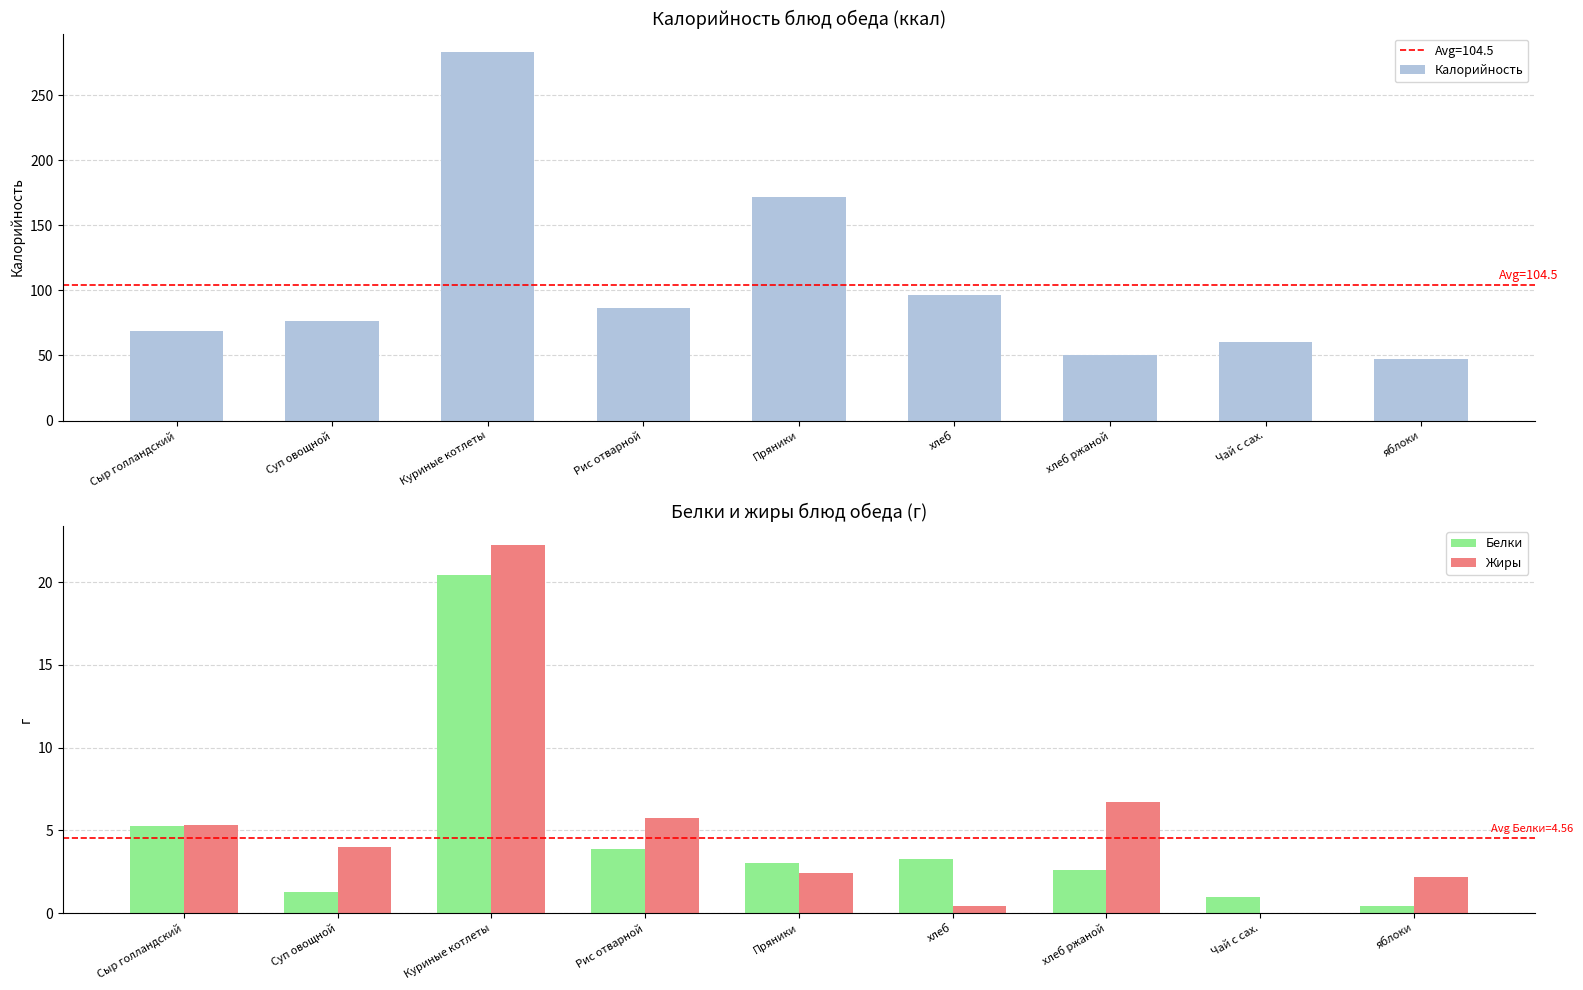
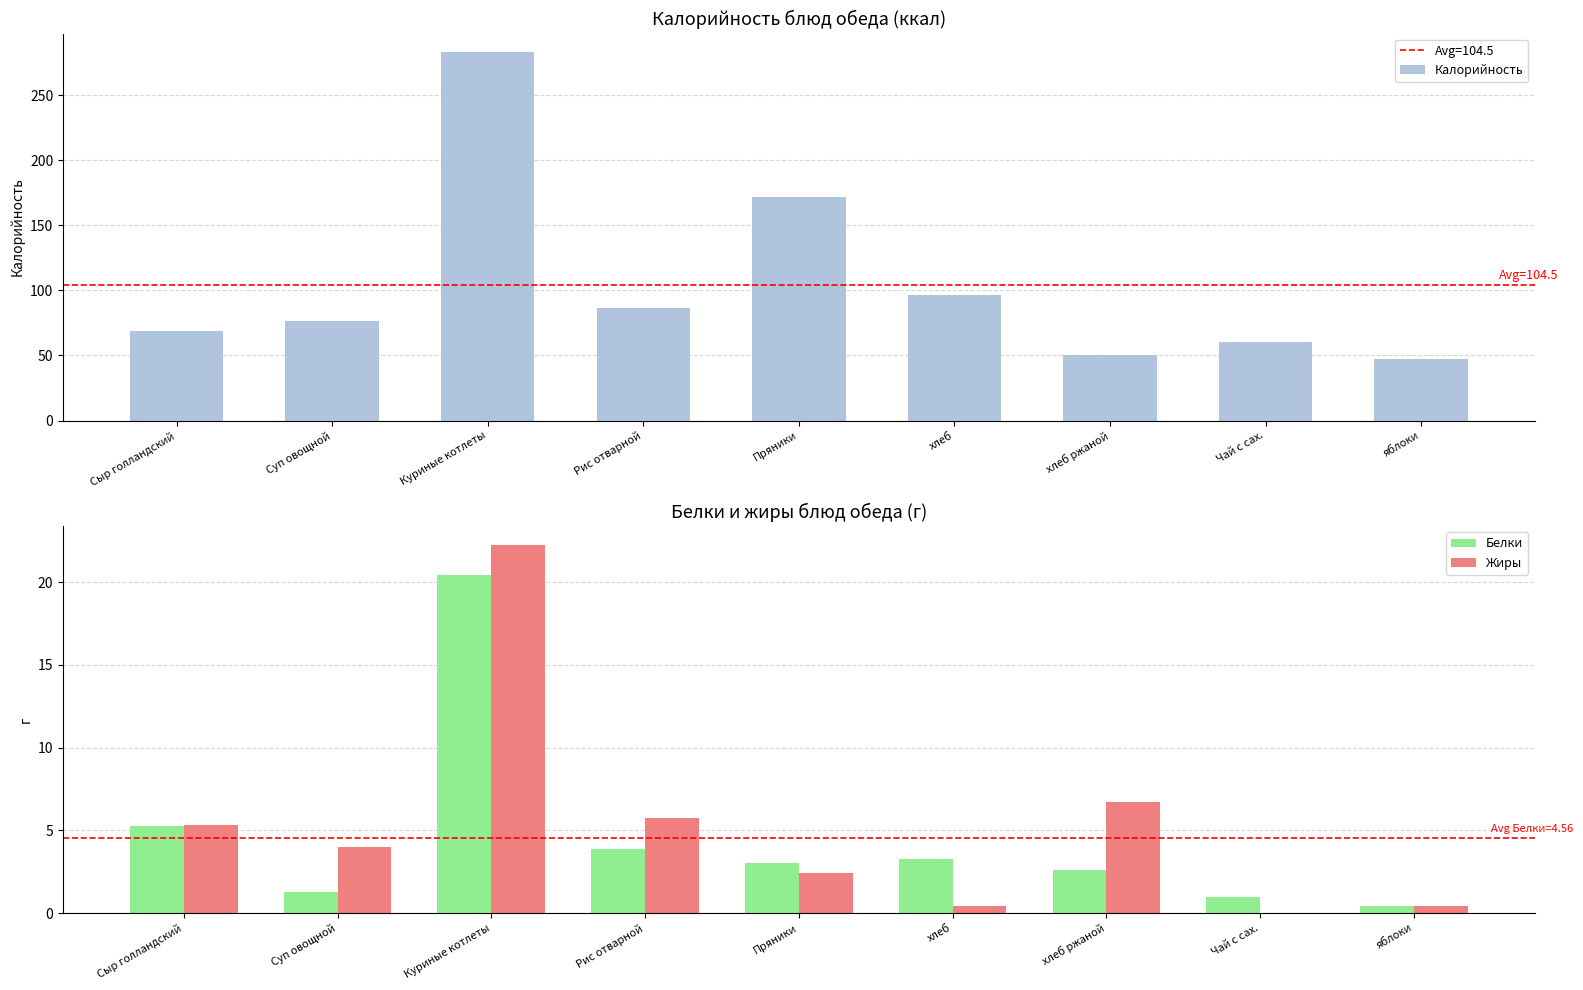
Белки и жиры блюд обеда (г), Жиры, яблоки: 2.2 -> 0.4
